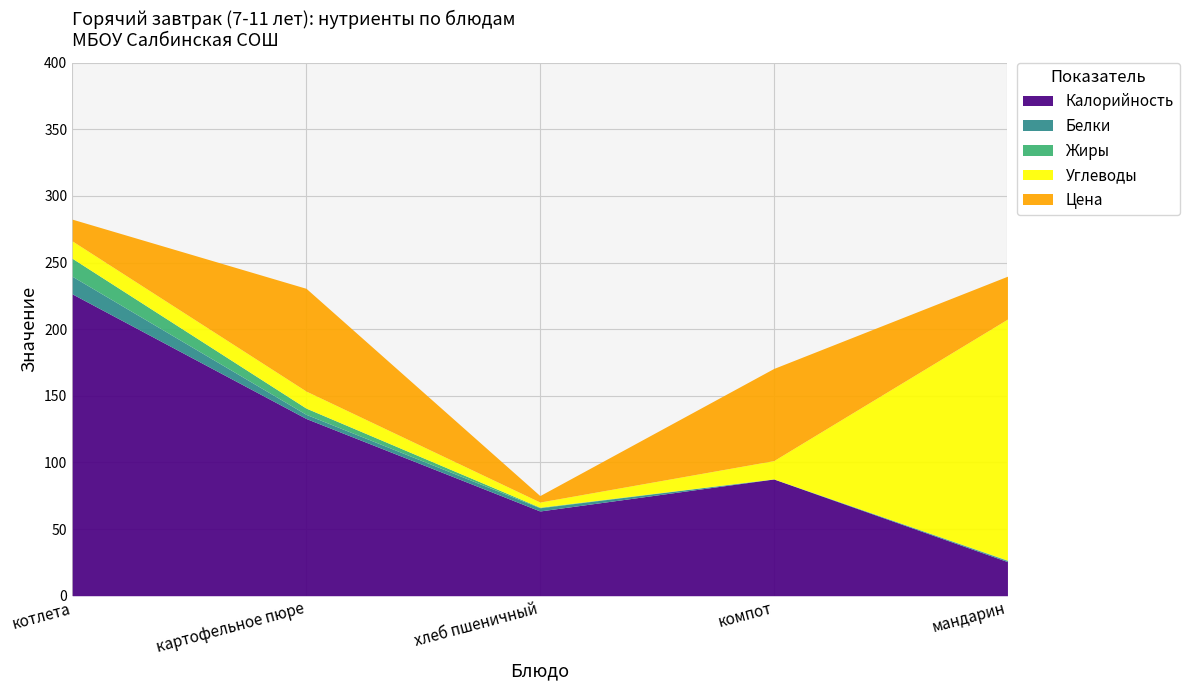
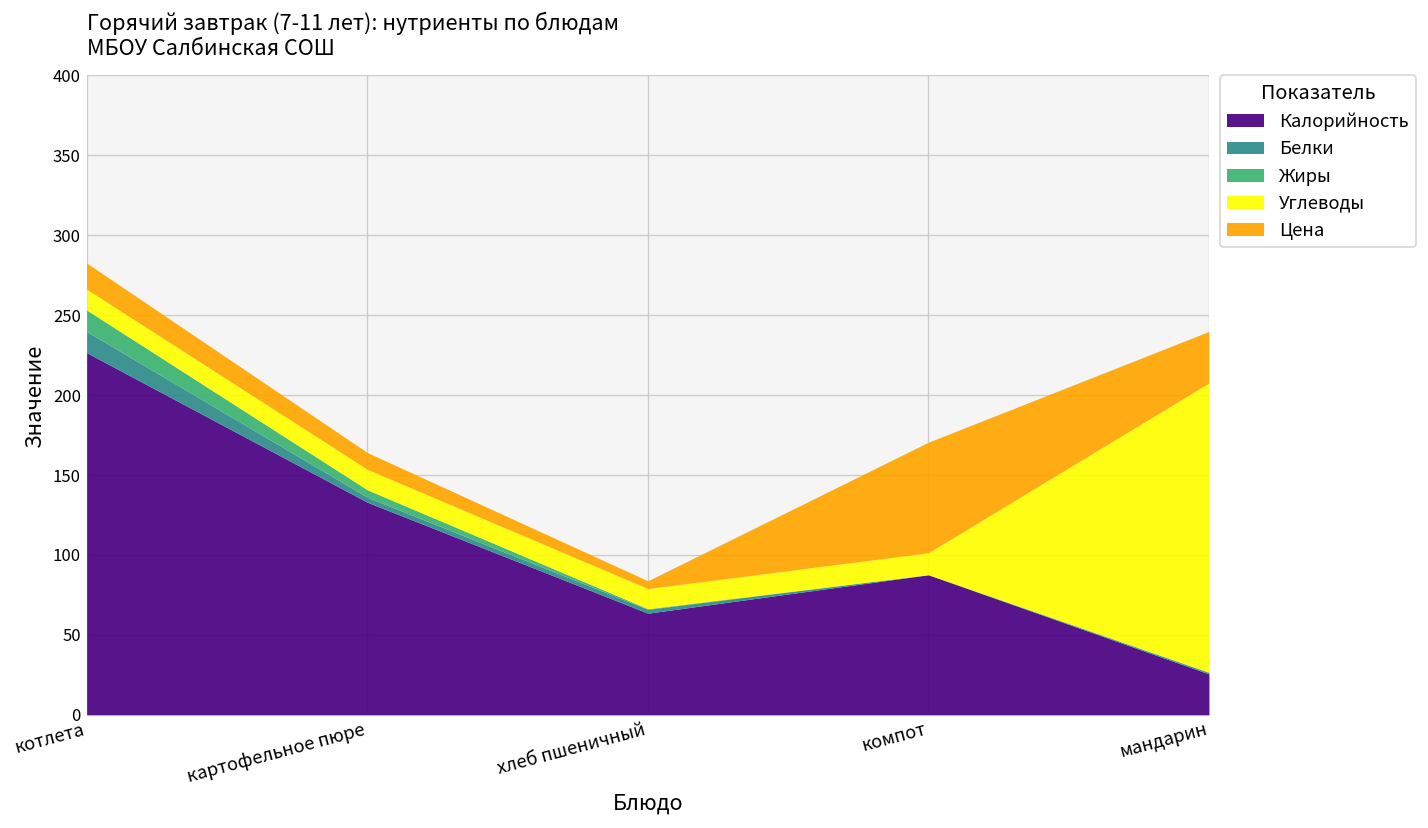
Цена, картофельное пюре: 77 -> 10
Углеводы, хлеб пшеничный: 4 -> 13
